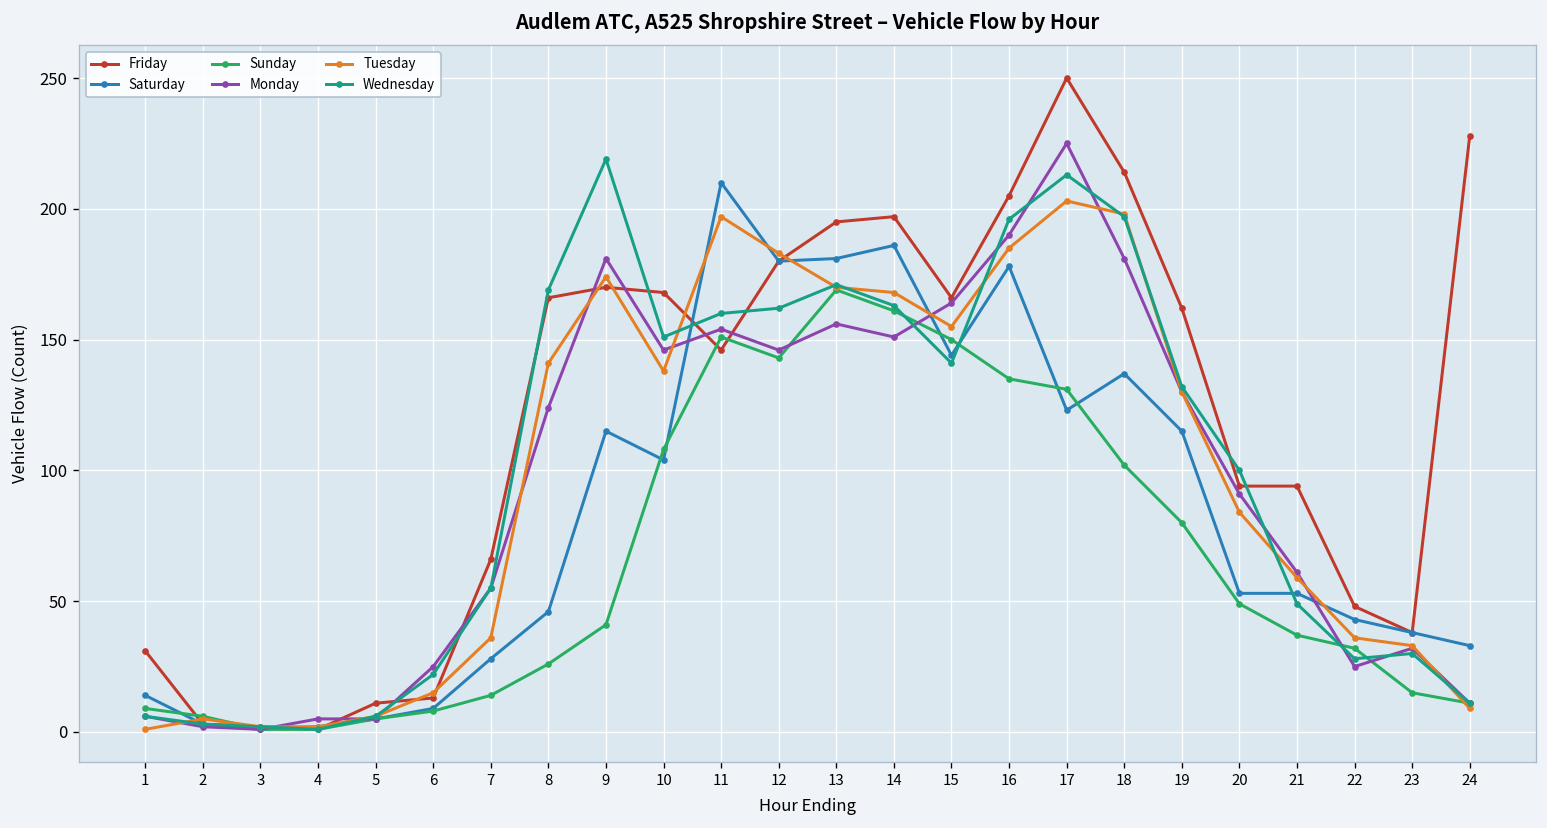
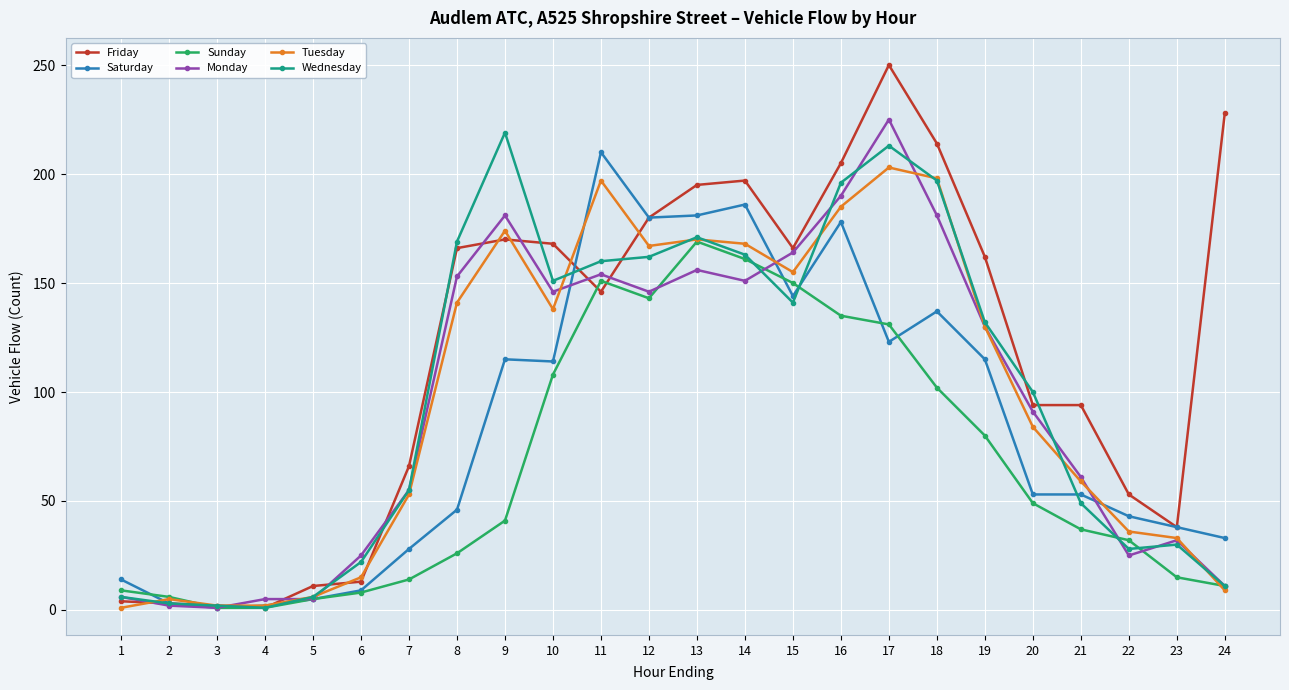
Friday, 1: 31 -> 4
Tuesday, 7: 36 -> 53
Monday, 8: 124 -> 153
Saturday, 10: 104 -> 114
Tuesday, 12: 183 -> 167
Friday, 22: 48 -> 53
